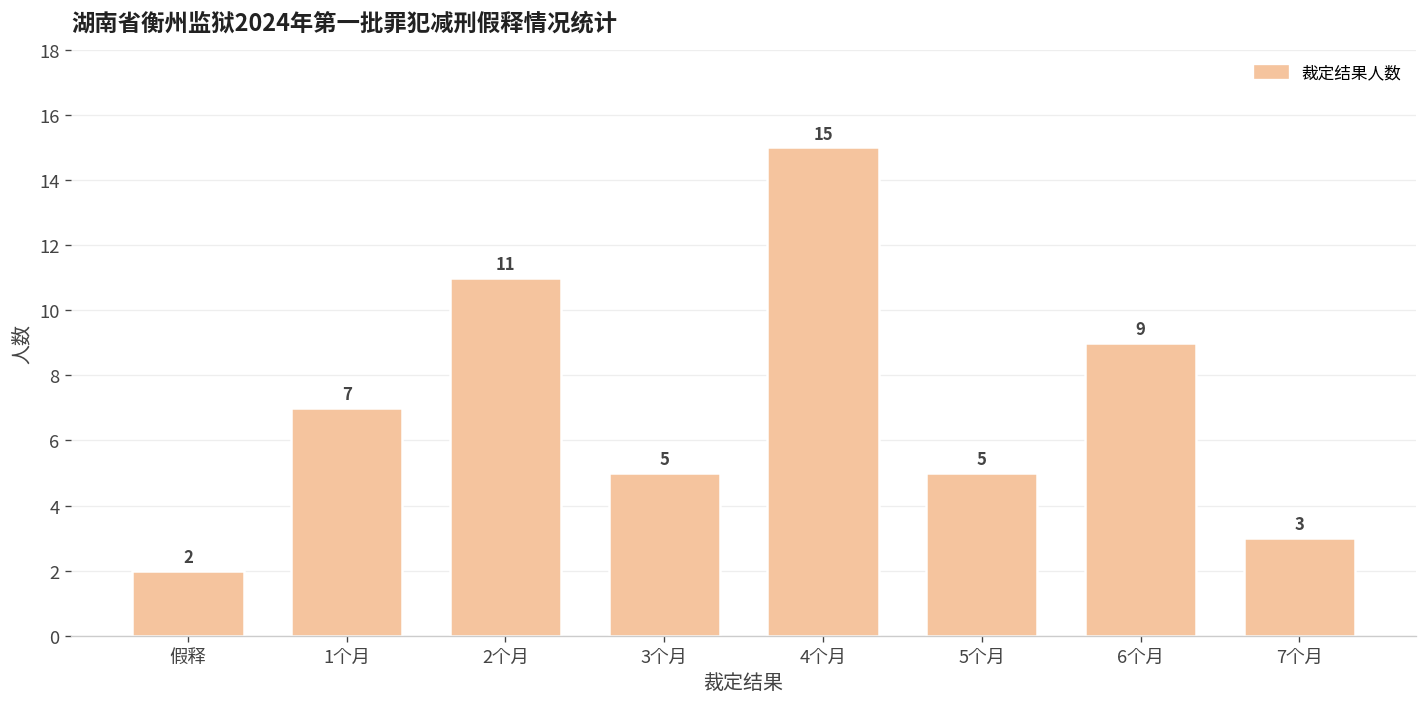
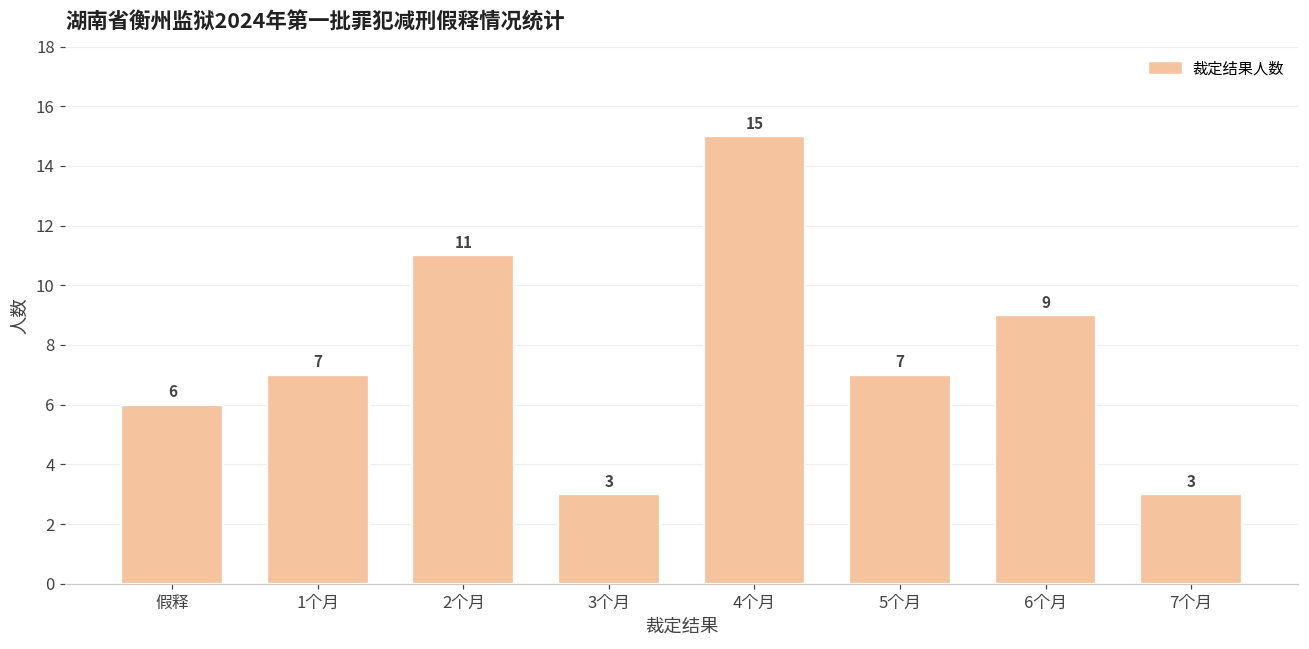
假释: 2 -> 6
3个月: 5 -> 3
5个月: 5 -> 7
